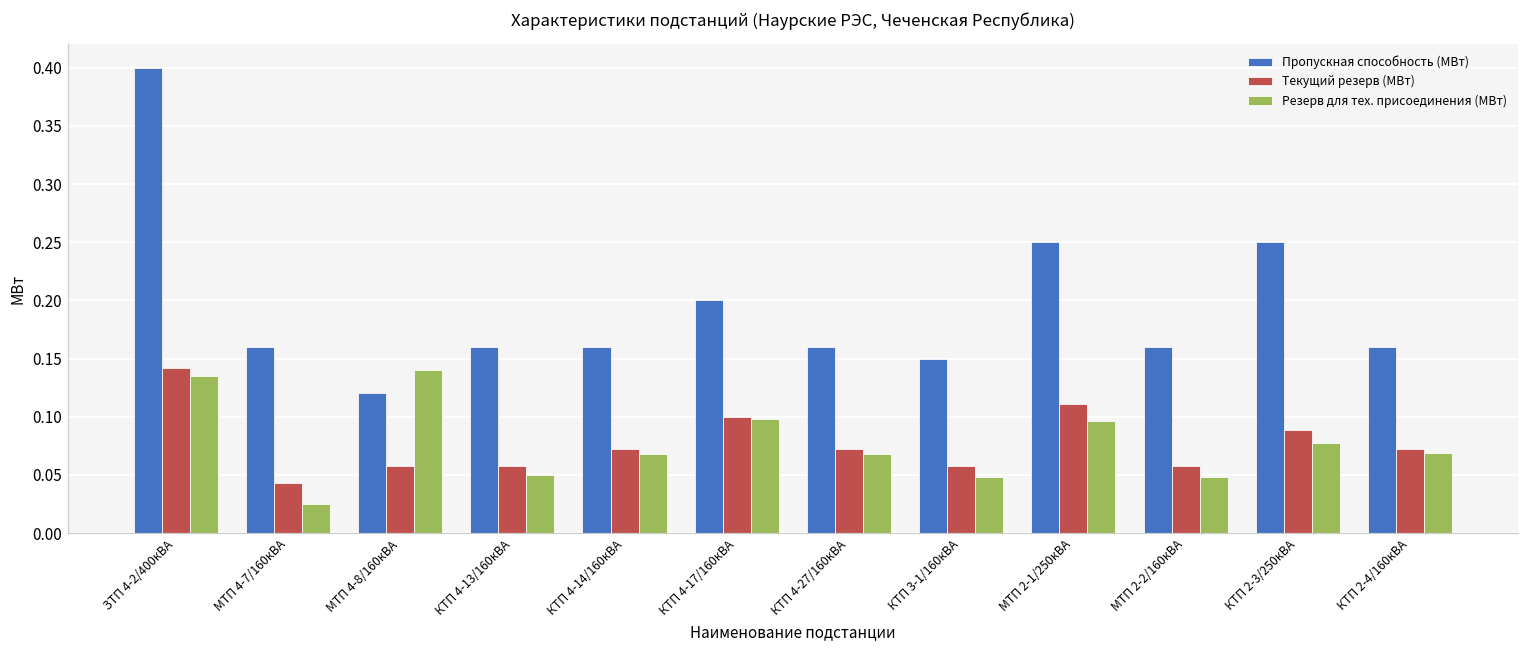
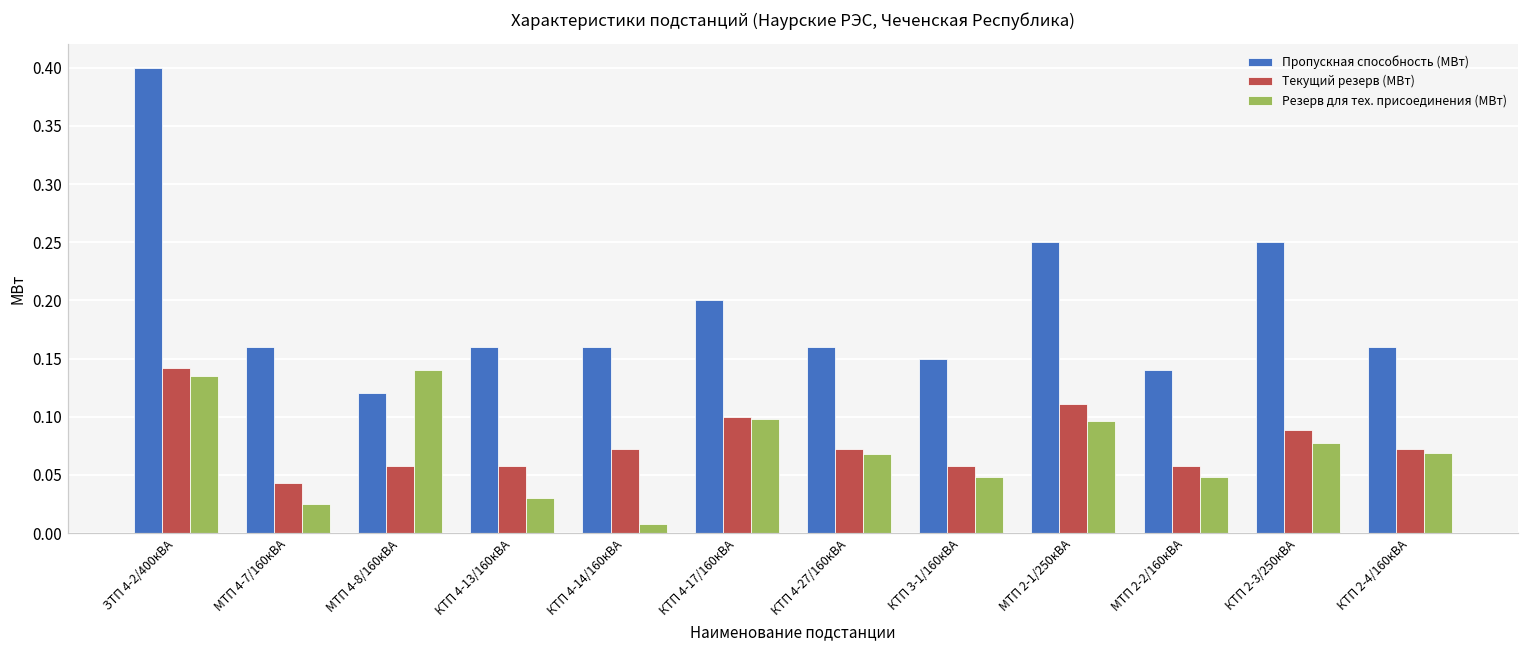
Резерв для тех. присоединения (МВт), КТП 4-13/160кВА: 0.05 -> 0.03
Резерв для тех. присоединения (МВт), КТП 4-14/160кВА: 0.068 -> 0.008
Пропускная способность (МВт), МТП 2-2/160кВА: 0.16 -> 0.14
